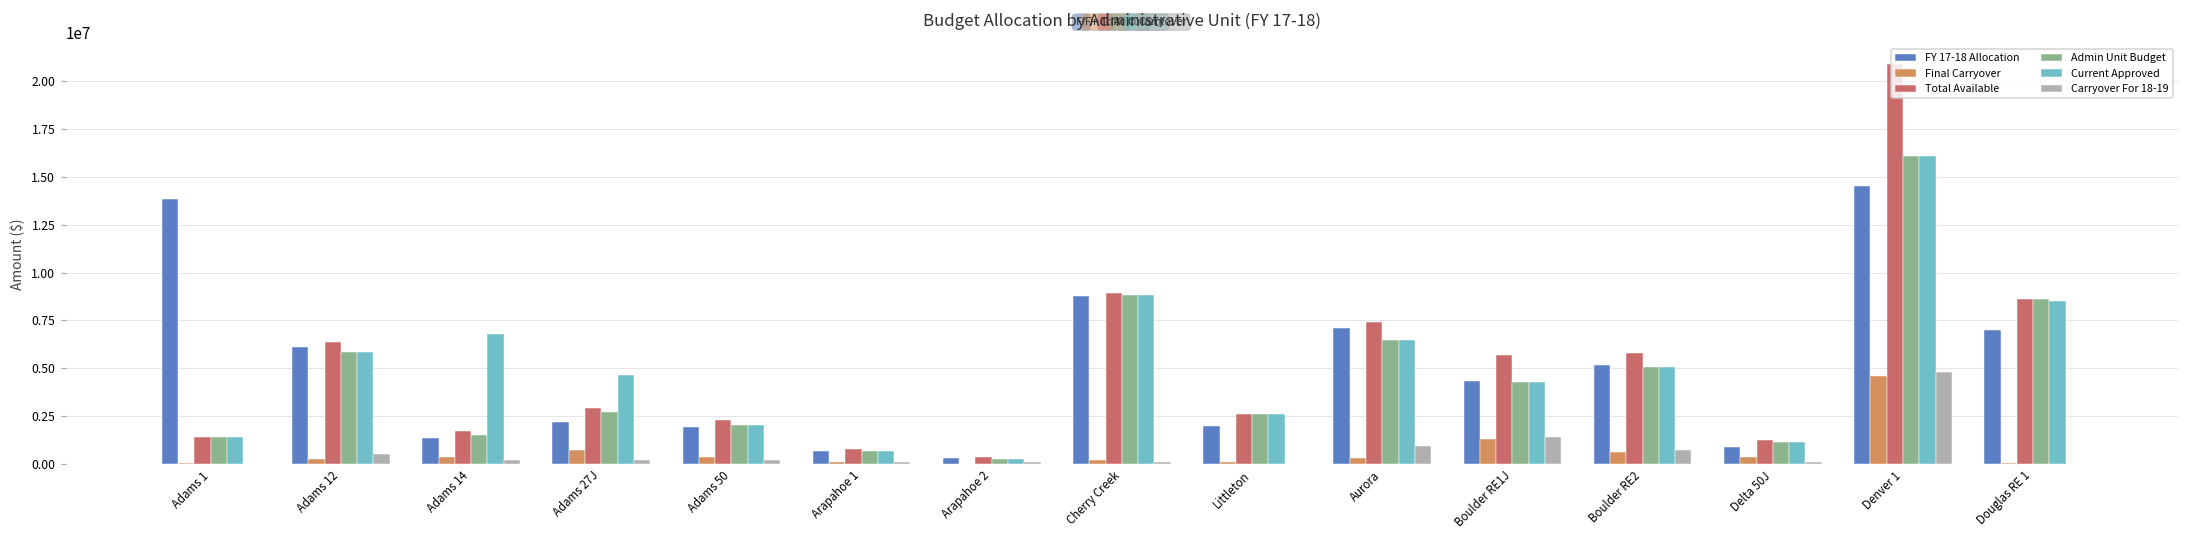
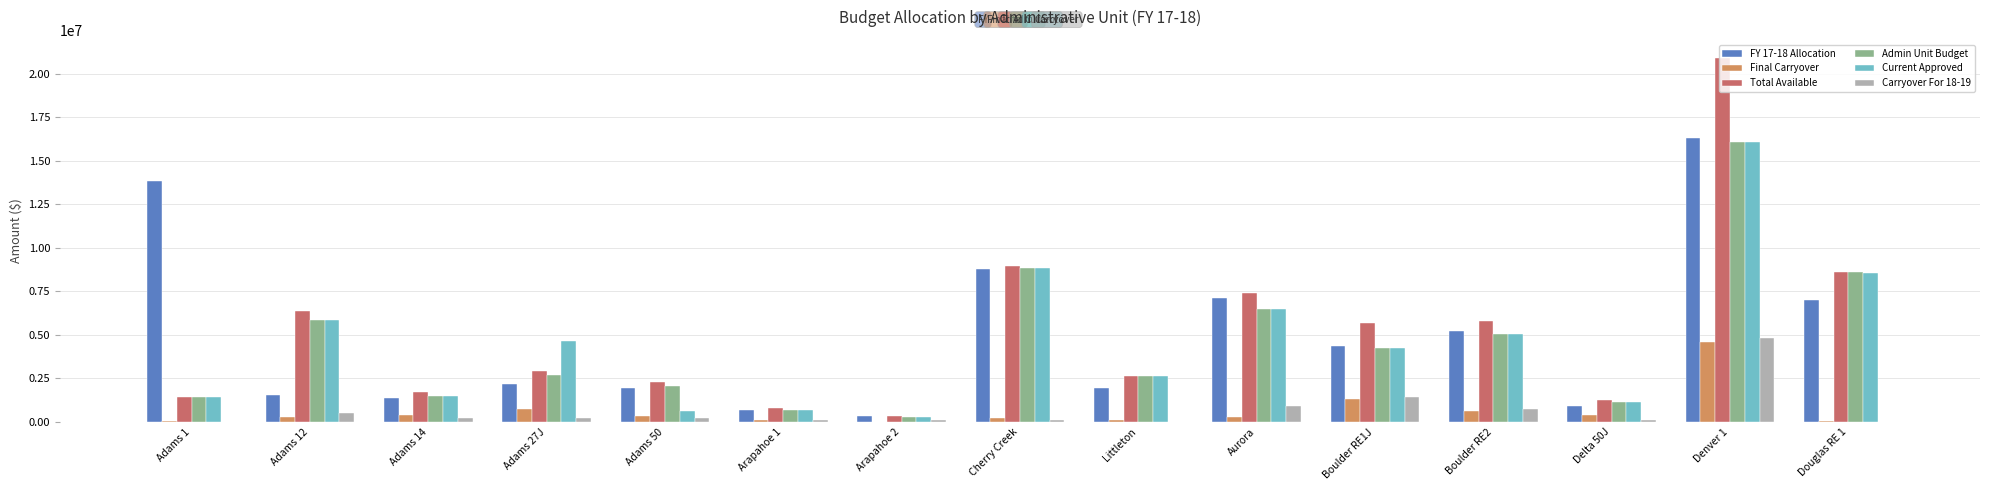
FY 17-18 Allocation, Adams 12: 6100000 -> 1600000
Current Approved, Adams 14: 6800000 -> 1500000
Current Approved, Adams 50: 2000000 -> 600000
FY 17-18 Allocation, Denver 1: 14500000 -> 16300000
